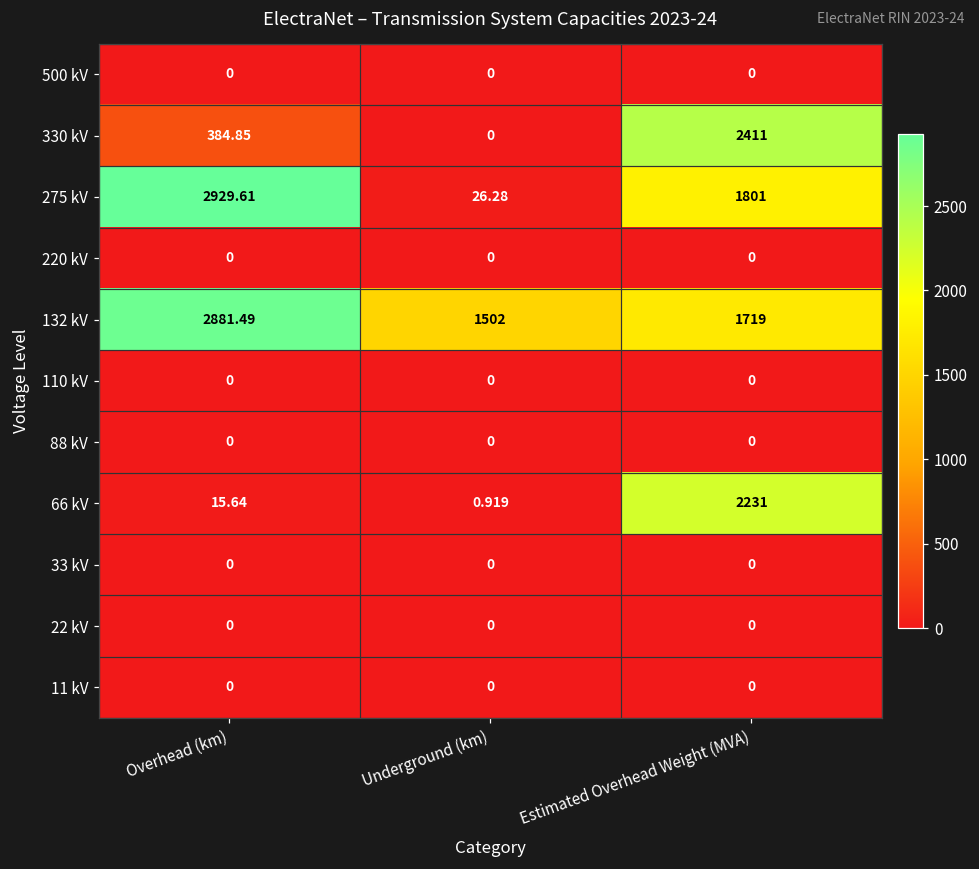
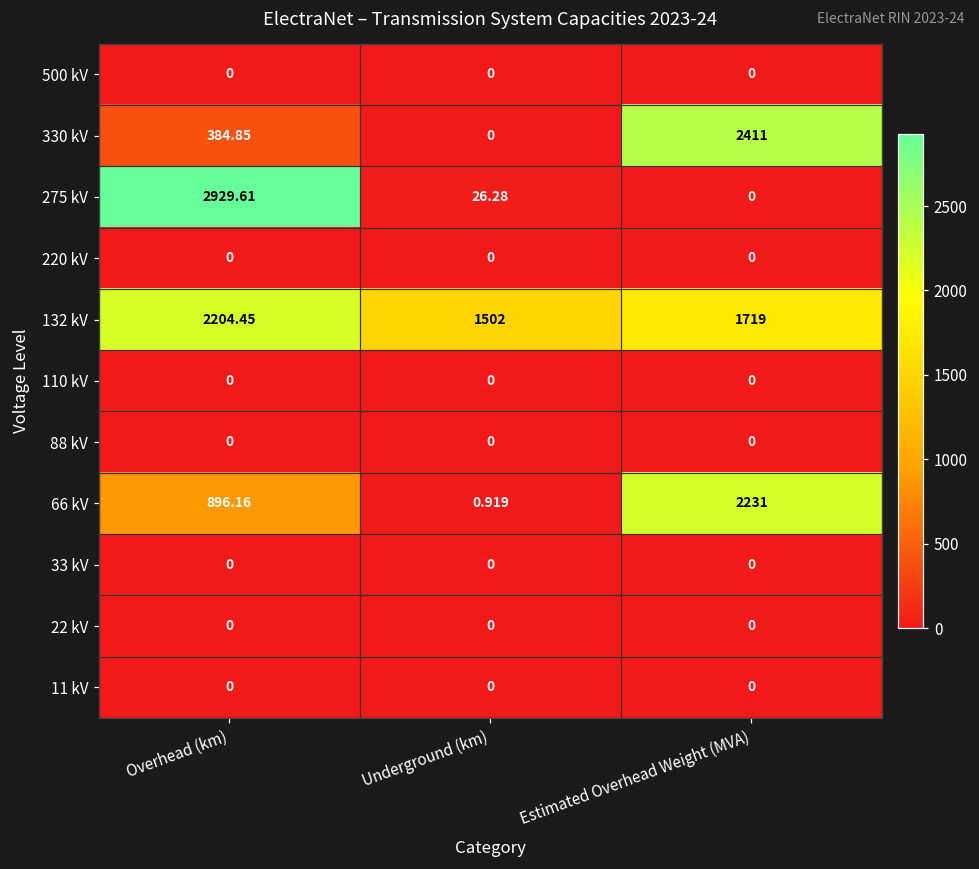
275 kV, Estimated Overhead Weight (MVA): 1801 -> 0
132 kV, Overhead (km): 2881.49 -> 2204.45
66 kV, Overhead (km): 15.64 -> 896.16
